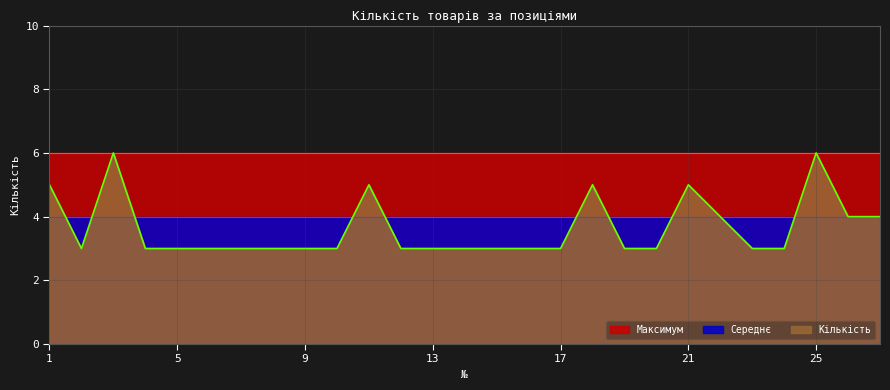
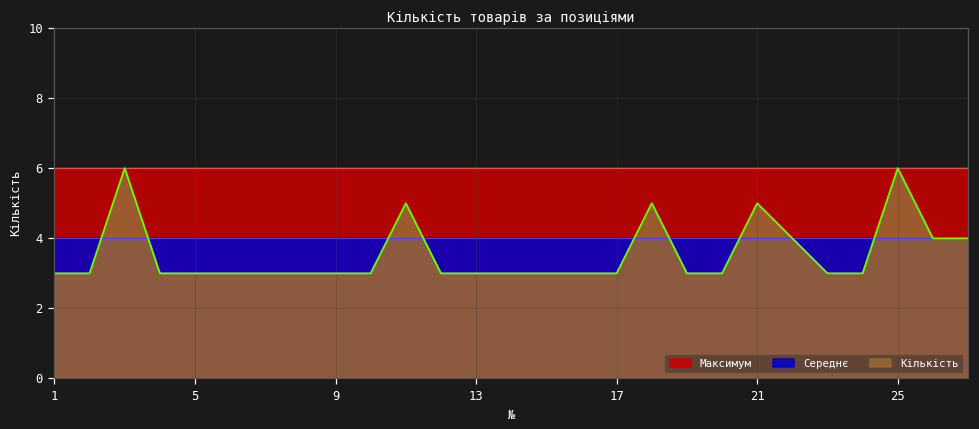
Кількість, 1: 5 -> 3
